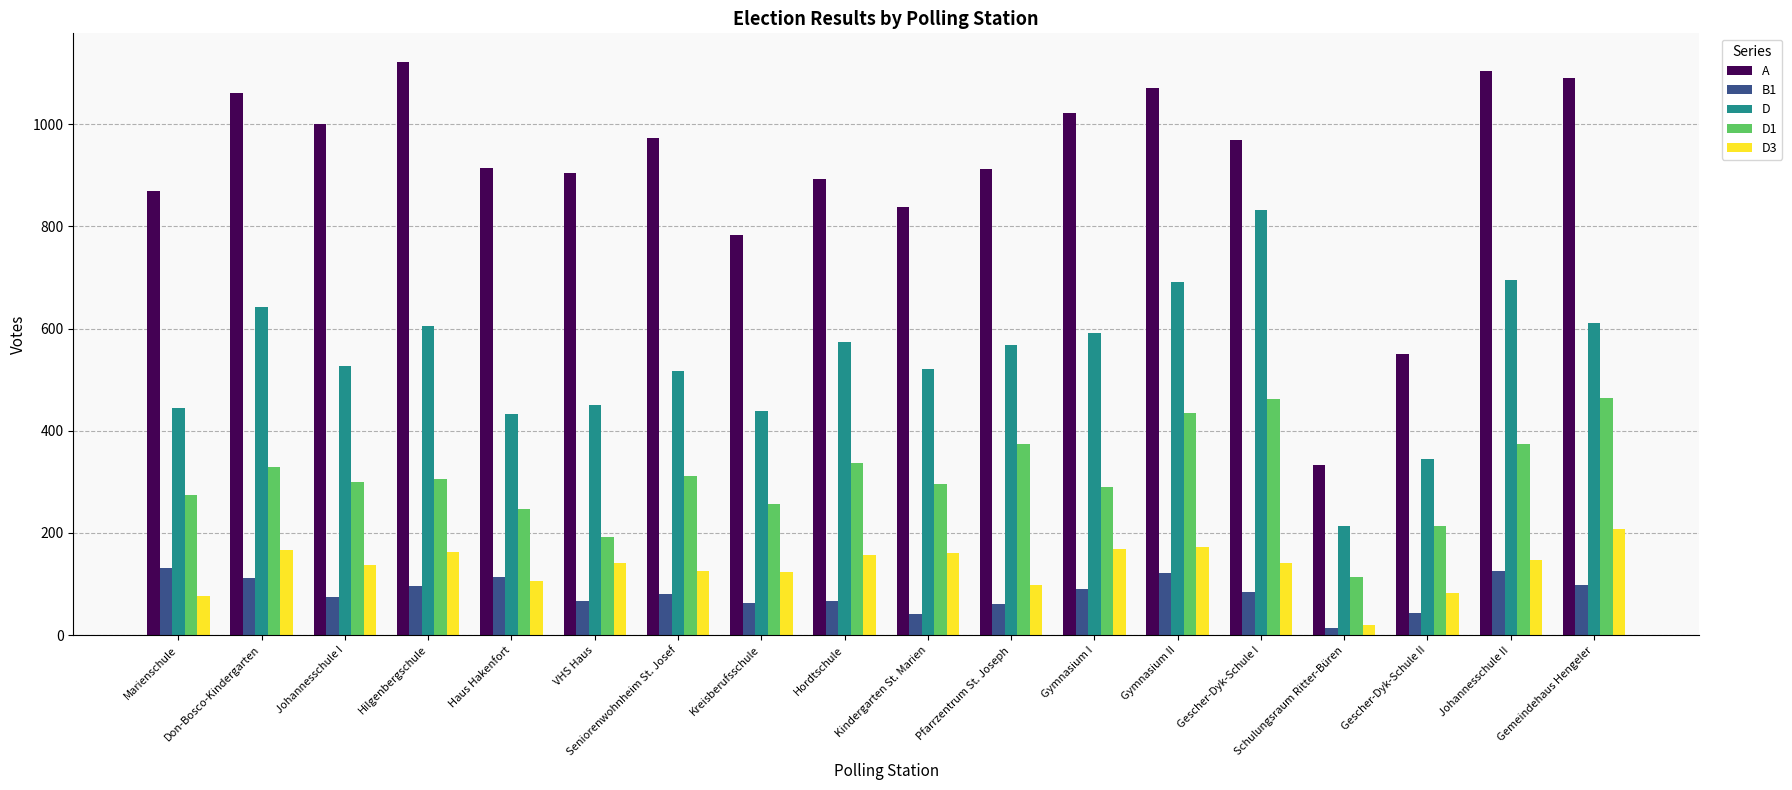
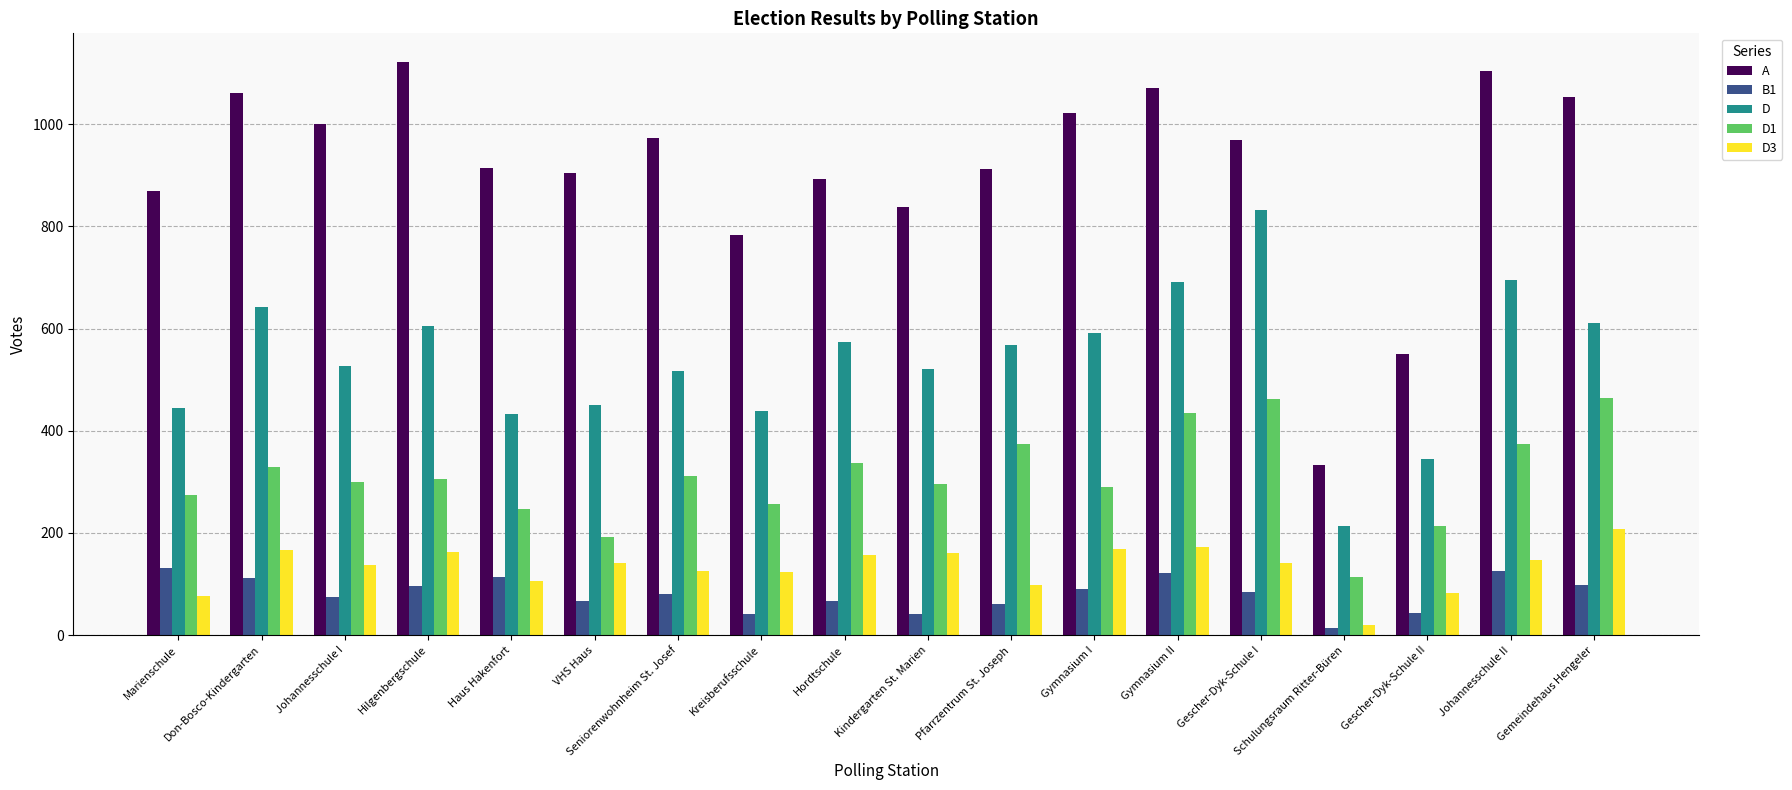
B1, Kreisberufsschule: 60 -> 40
A, Gemeindehaus Hengeler: 1090 -> 1050
